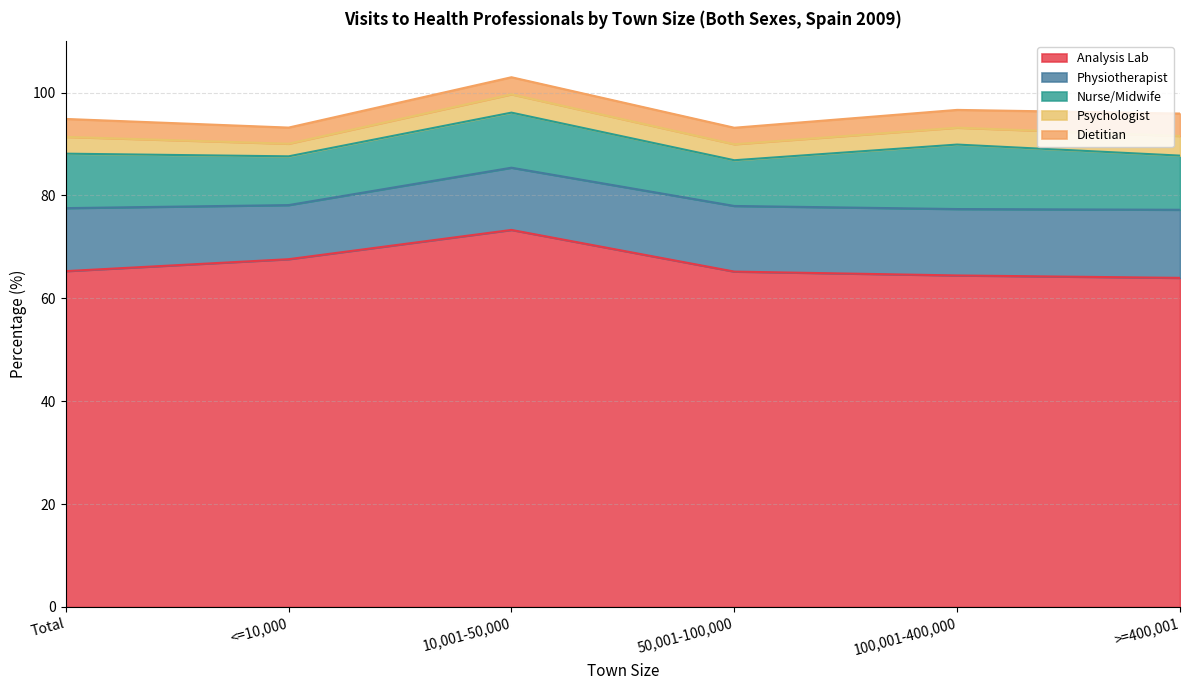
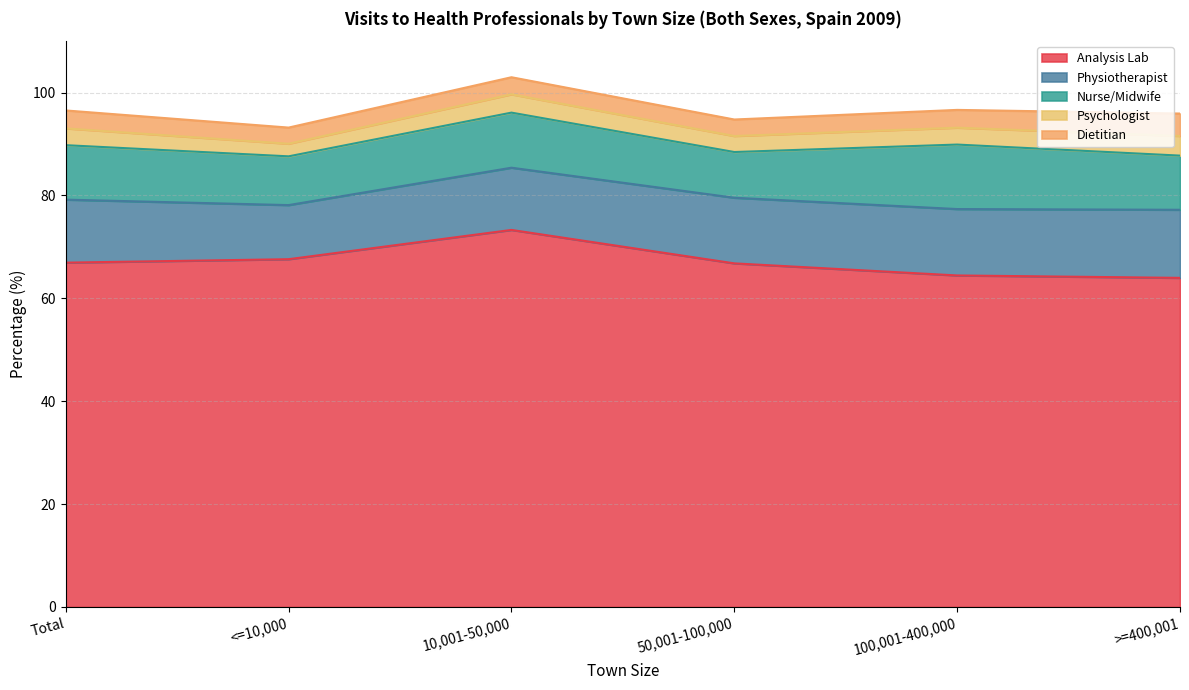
Analysis Lab, Total: 65 -> 67
Analysis Lab, 50,001-100,000: 65 -> 67
